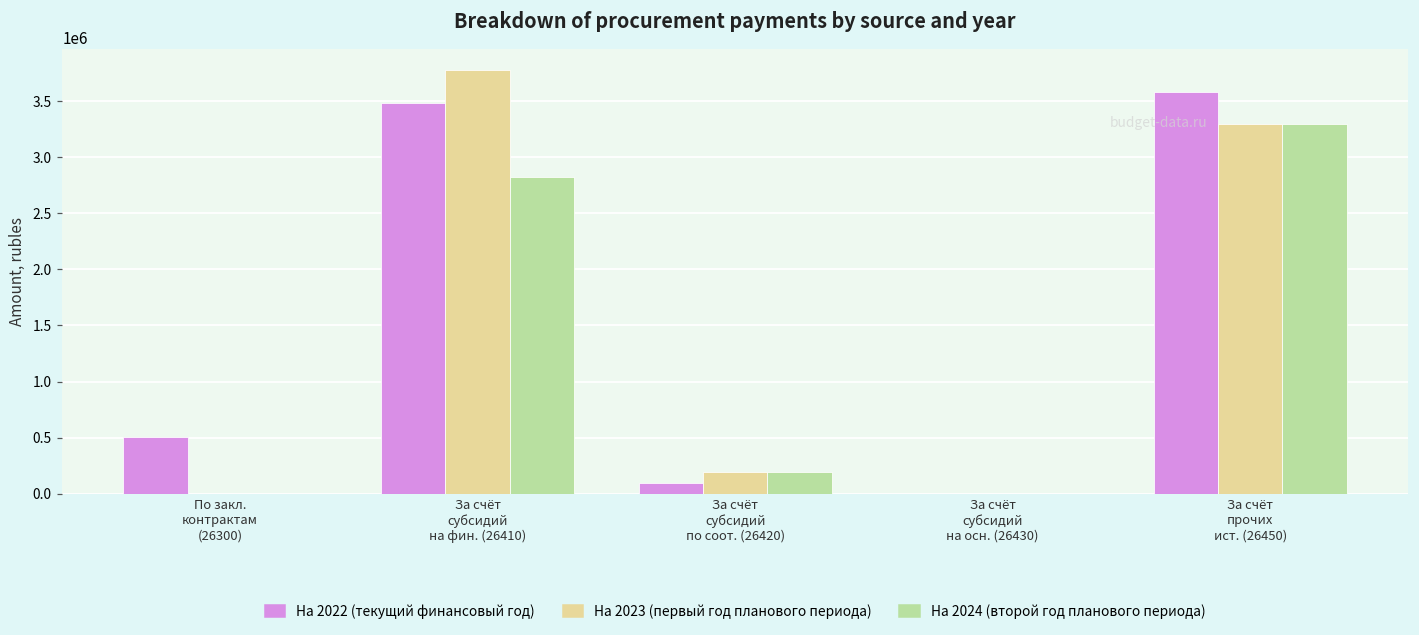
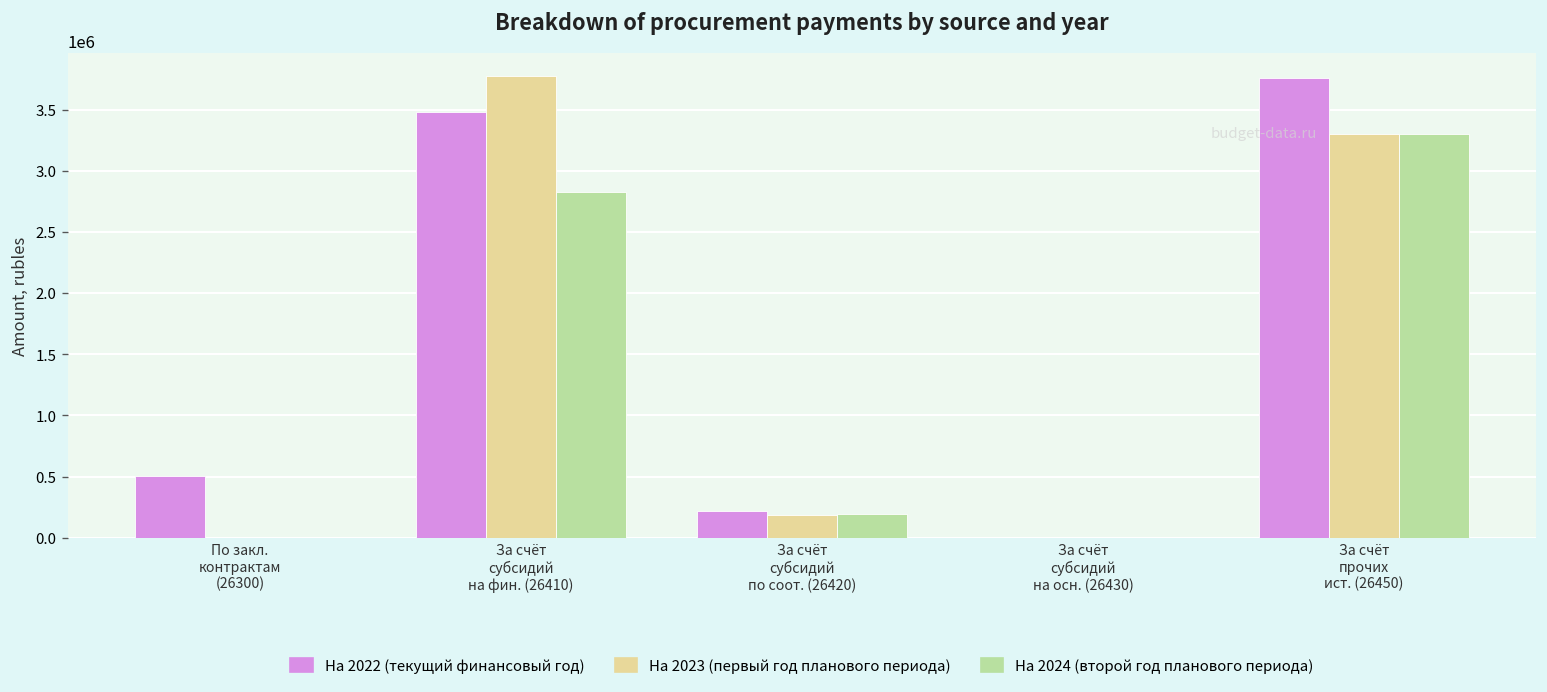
На 2022 (текущий финансовый год), За счёт субсидий по соот. (26420): 100000 -> 220000
На 2022 (текущий финансовый год), За счёт прочих ист. (26450): 3580000 -> 3760000
